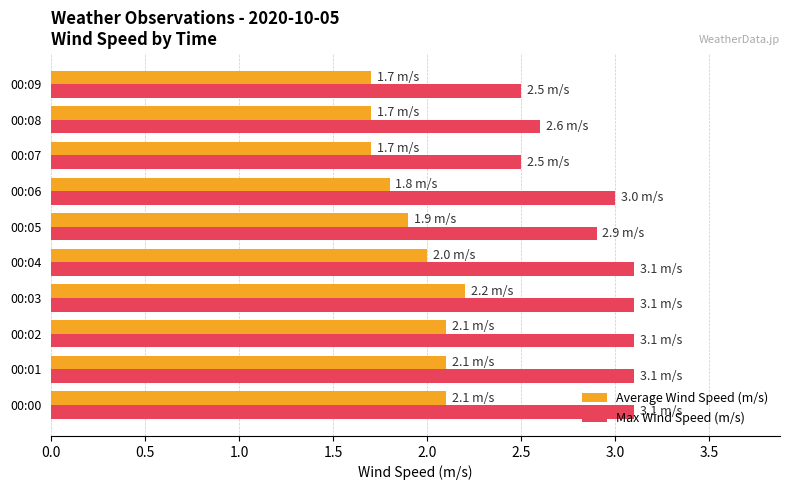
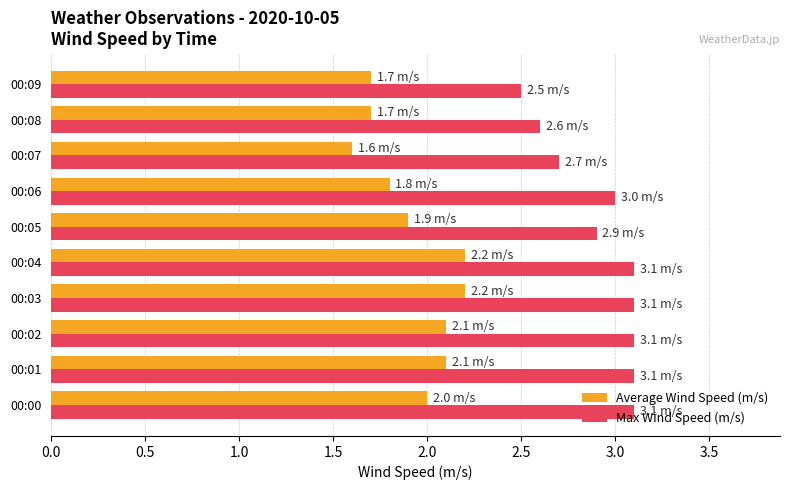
Average Wind Speed (m/s), 00:07: 1.7 -> 1.6
Max Wind Speed (m/s), 00:07: 2.5 -> 2.7
Average Wind Speed (m/s), 00:04: 2.0 -> 2.2
Average Wind Speed (m/s), 00:00: 2.1 -> 2.0
